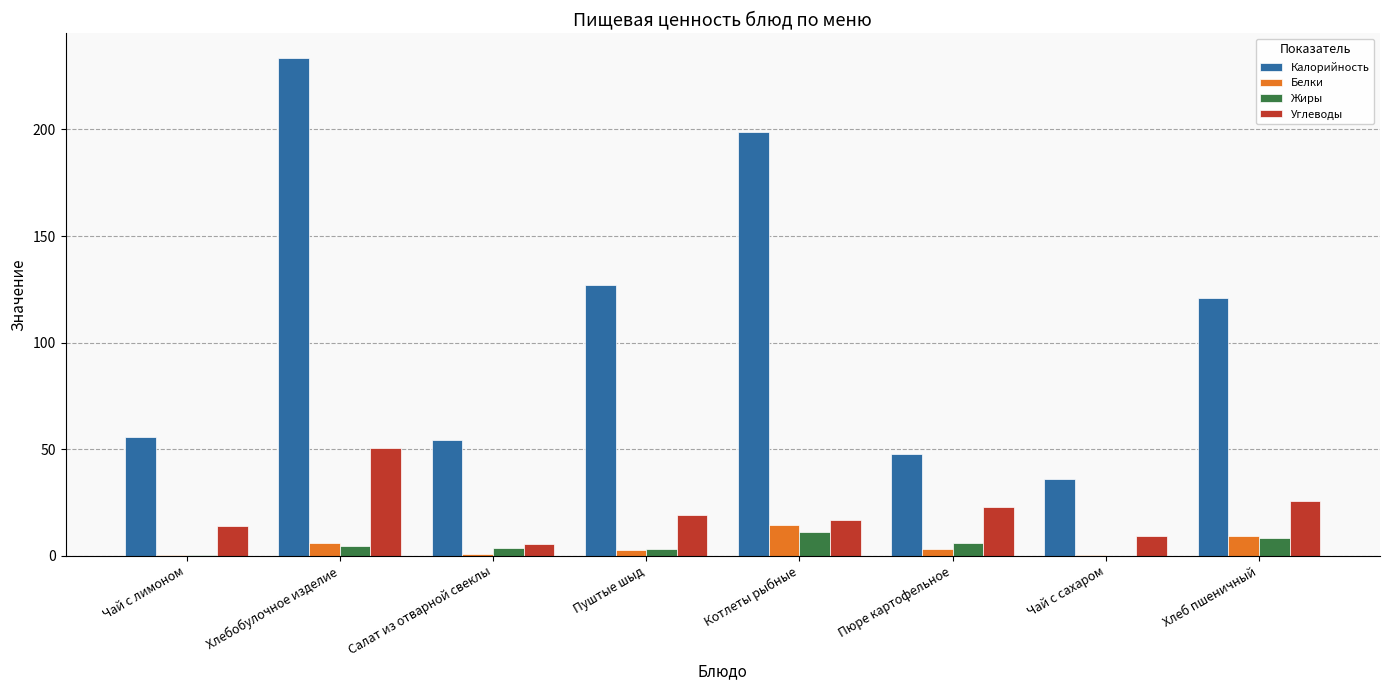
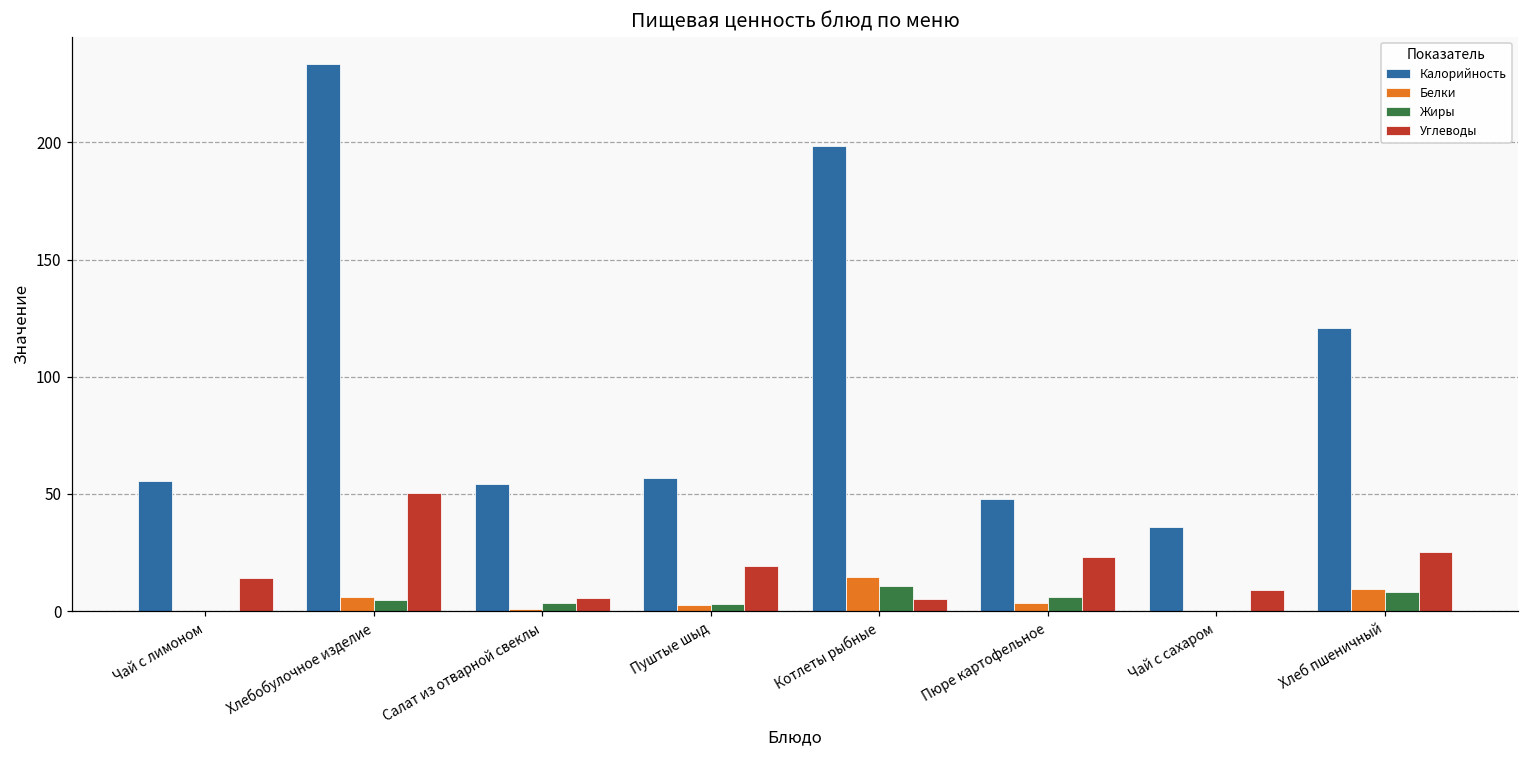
Калорийность, Пуштые шыд: 127 -> 57
Углеводы, Котлеты рыбные: 17 -> 5
